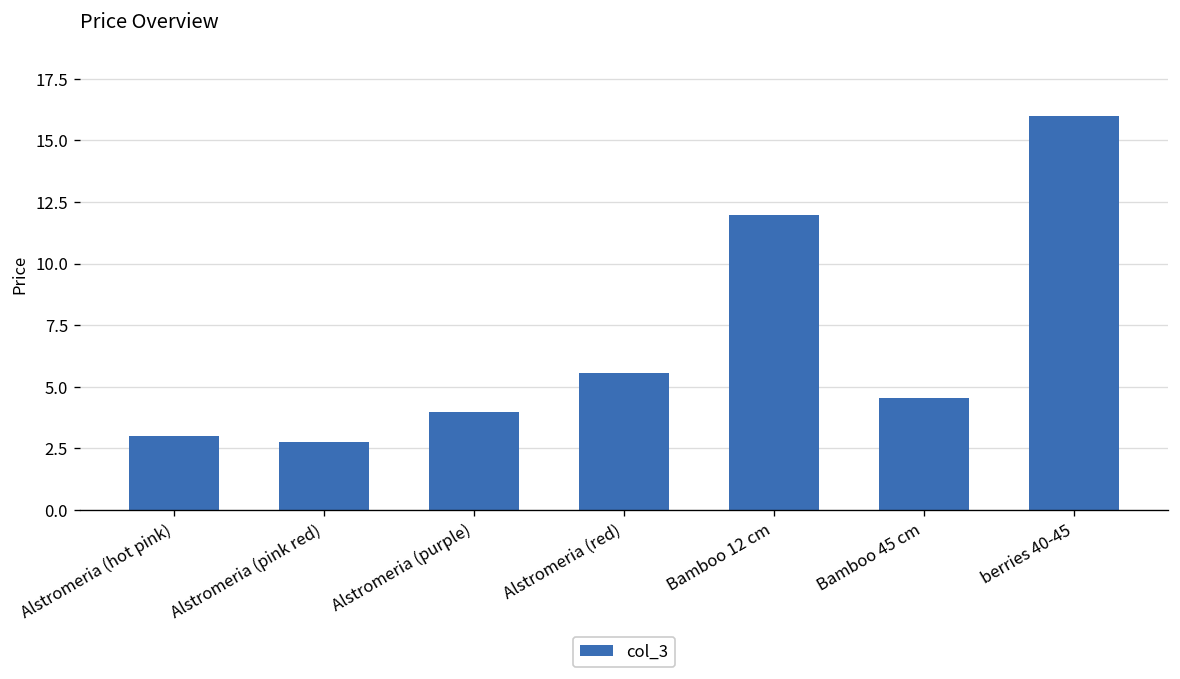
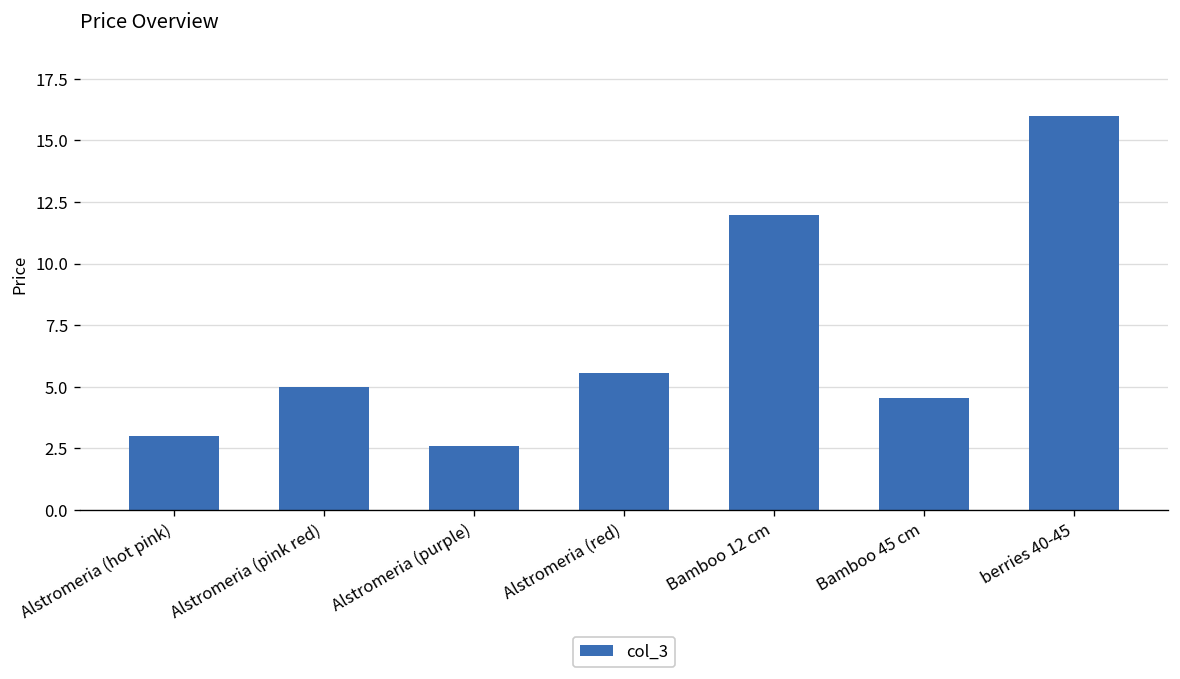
Alstromeria (pink red): 2.8 -> 5.0
Alstromeria (purple): 4.0 -> 2.6
